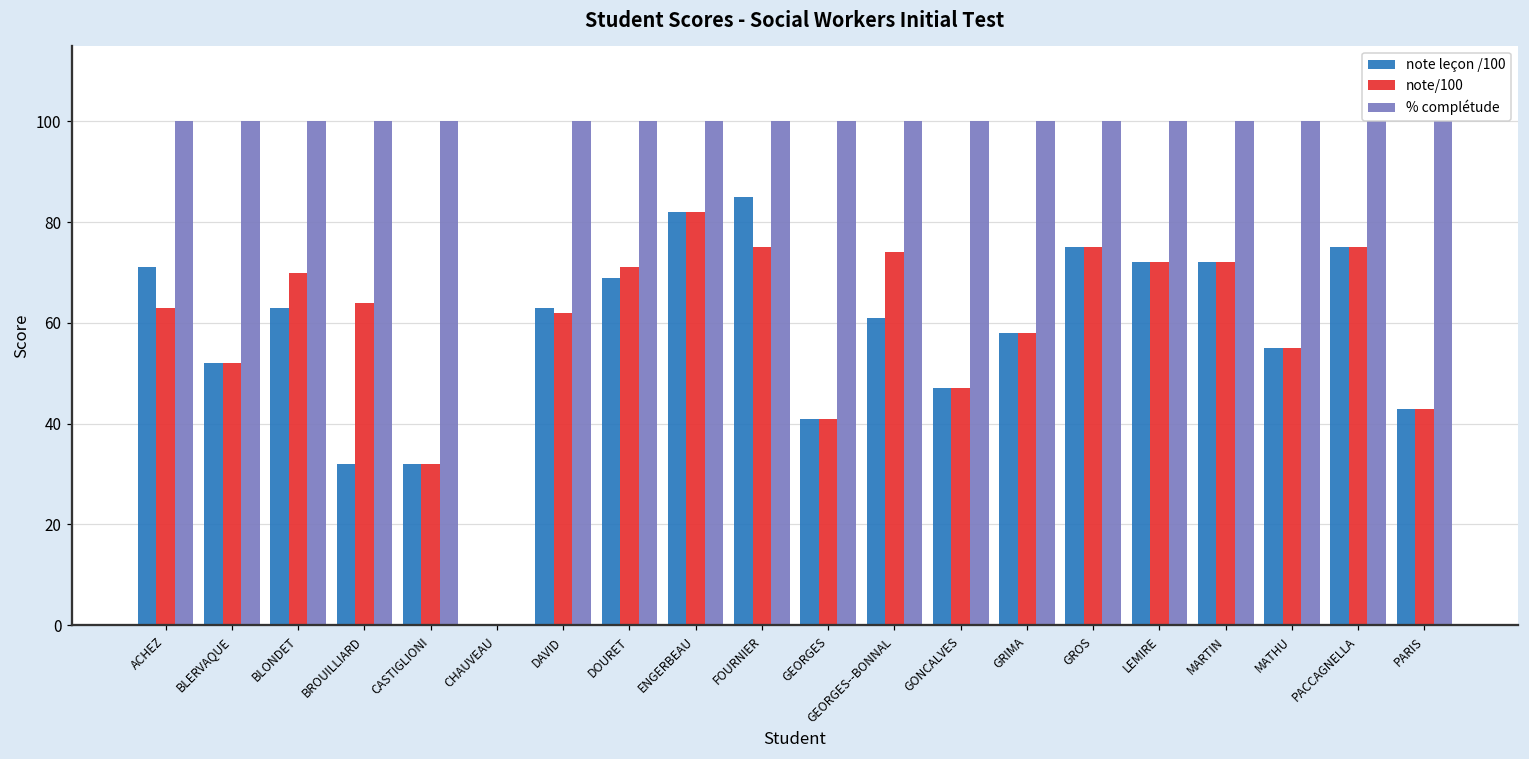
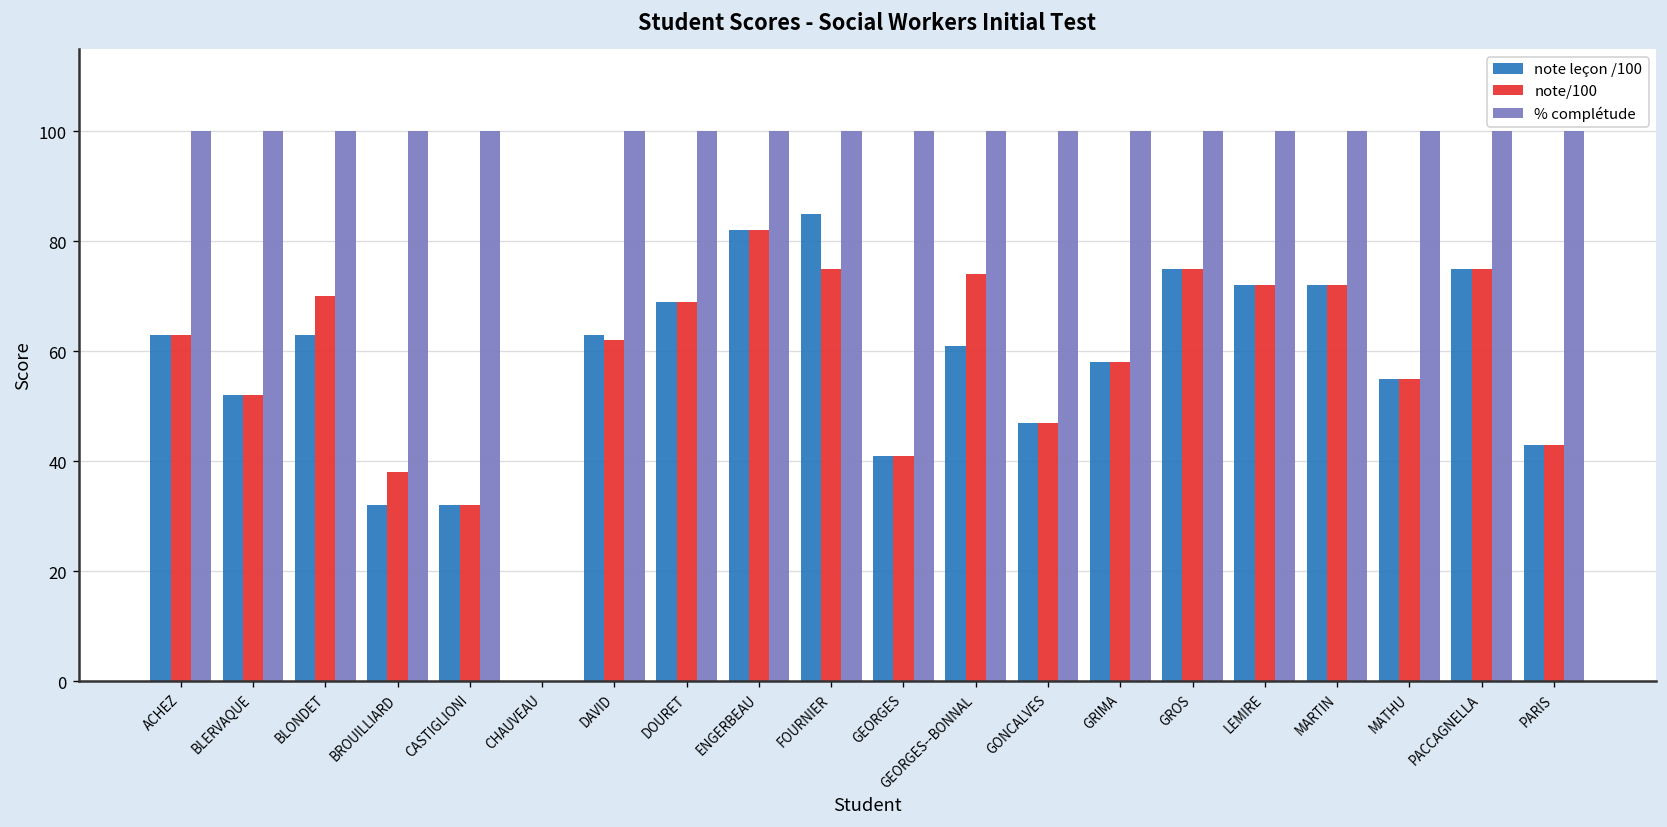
note leçon /100, ACHEZ: 71 -> 63
note/100, BROUILLIARD: 64 -> 38
note/100, DOURET: 71 -> 69
